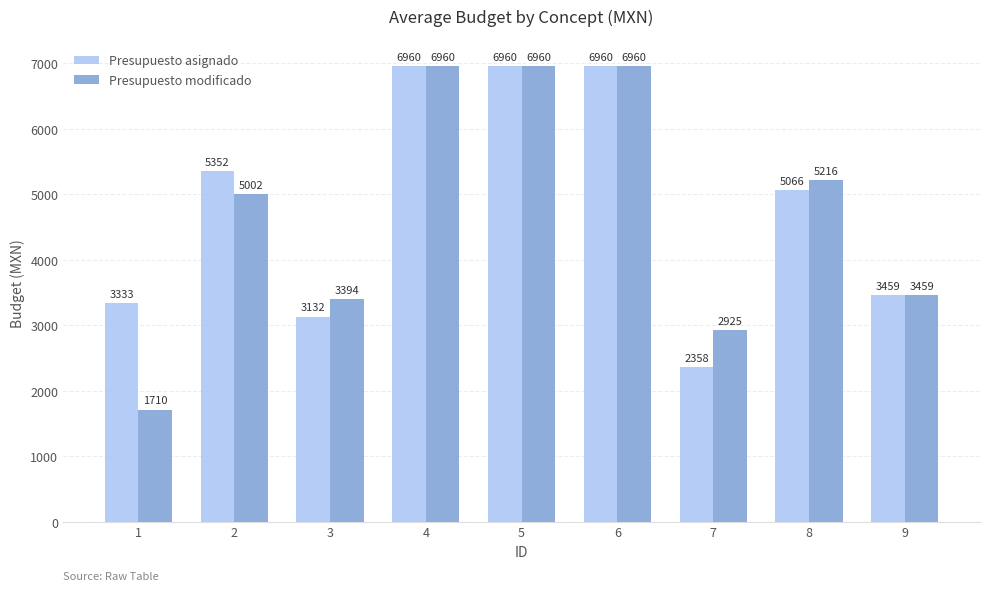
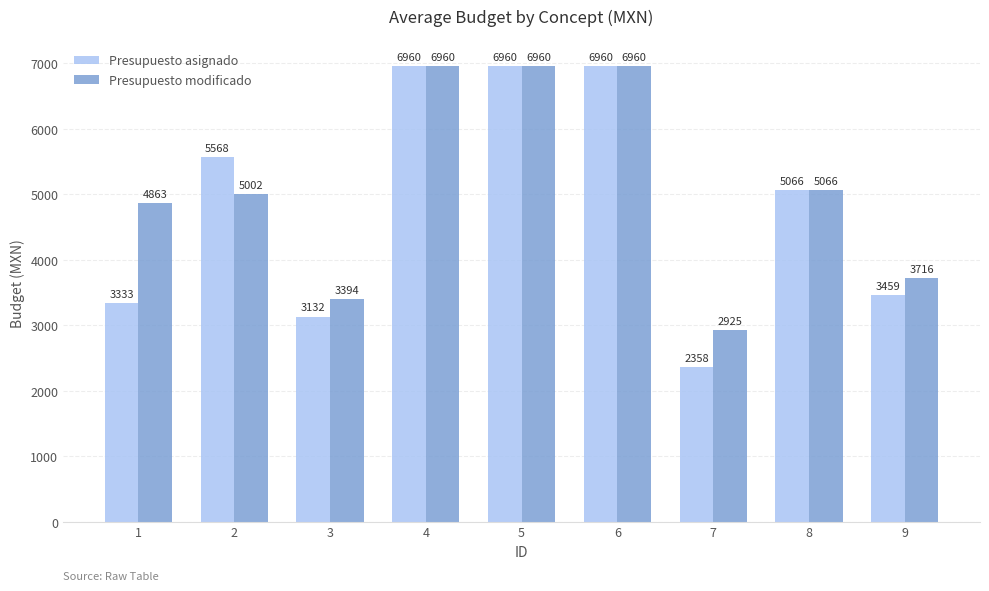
Presupuesto modificado, 1: 1710 -> 4863
Presupuesto asignado, 2: 5352 -> 5568
Presupuesto modificado, 8: 5216 -> 5066
Presupuesto modificado, 9: 3459 -> 3716
